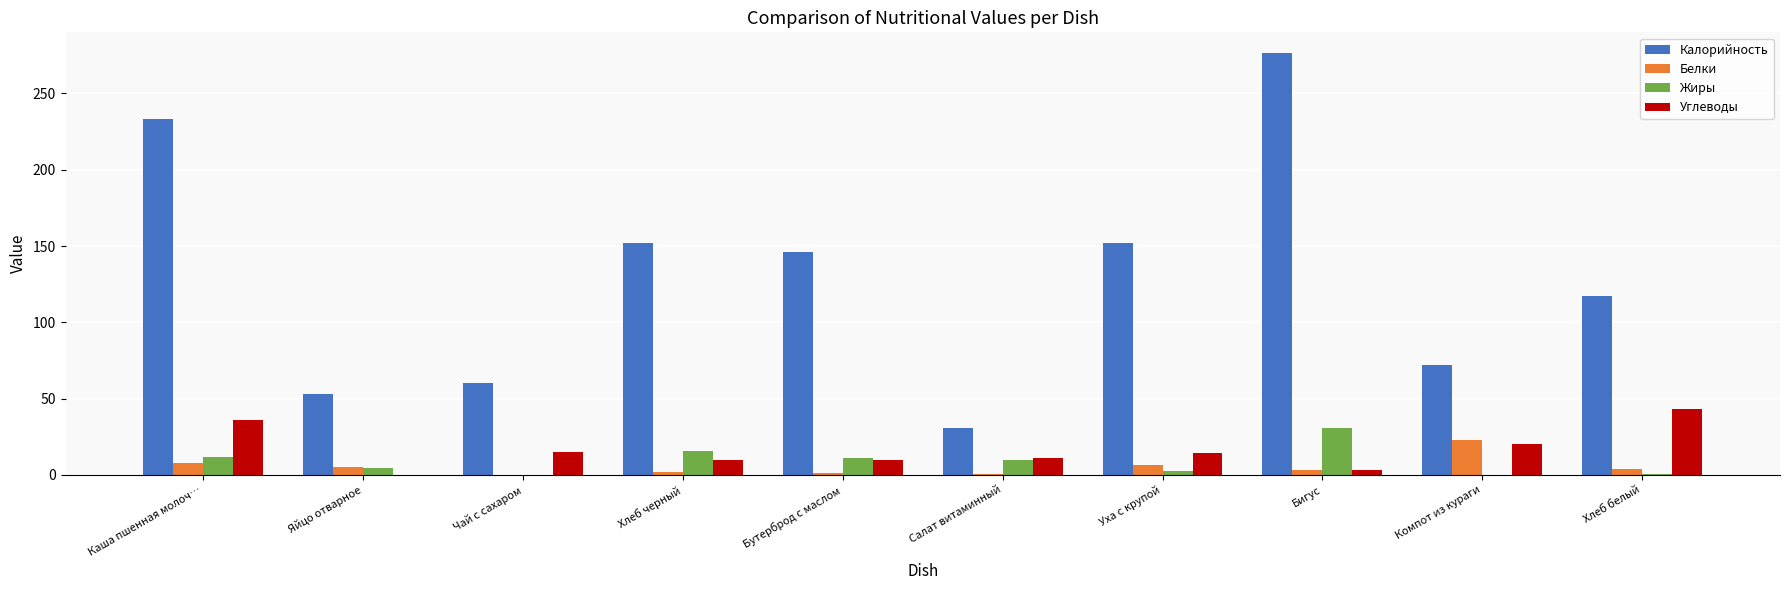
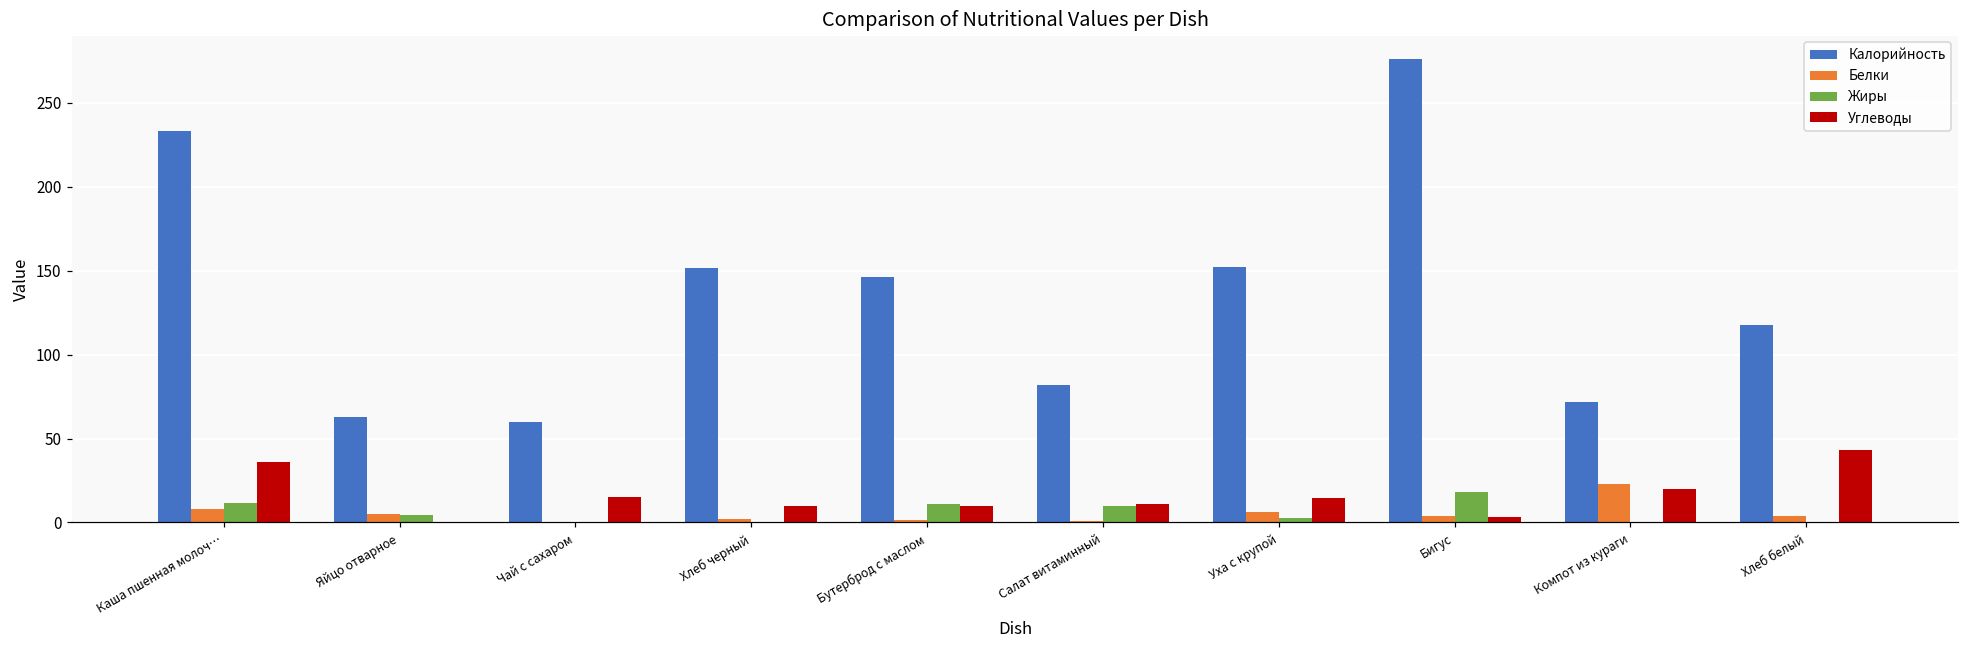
Калорийность, Яйцо отварное: 53 -> 63
Жиры, Хлеб черный: 16 -> 0
Калорийность, Салат витаминный: 31 -> 82
Жиры, Бигус: 31 -> 18
